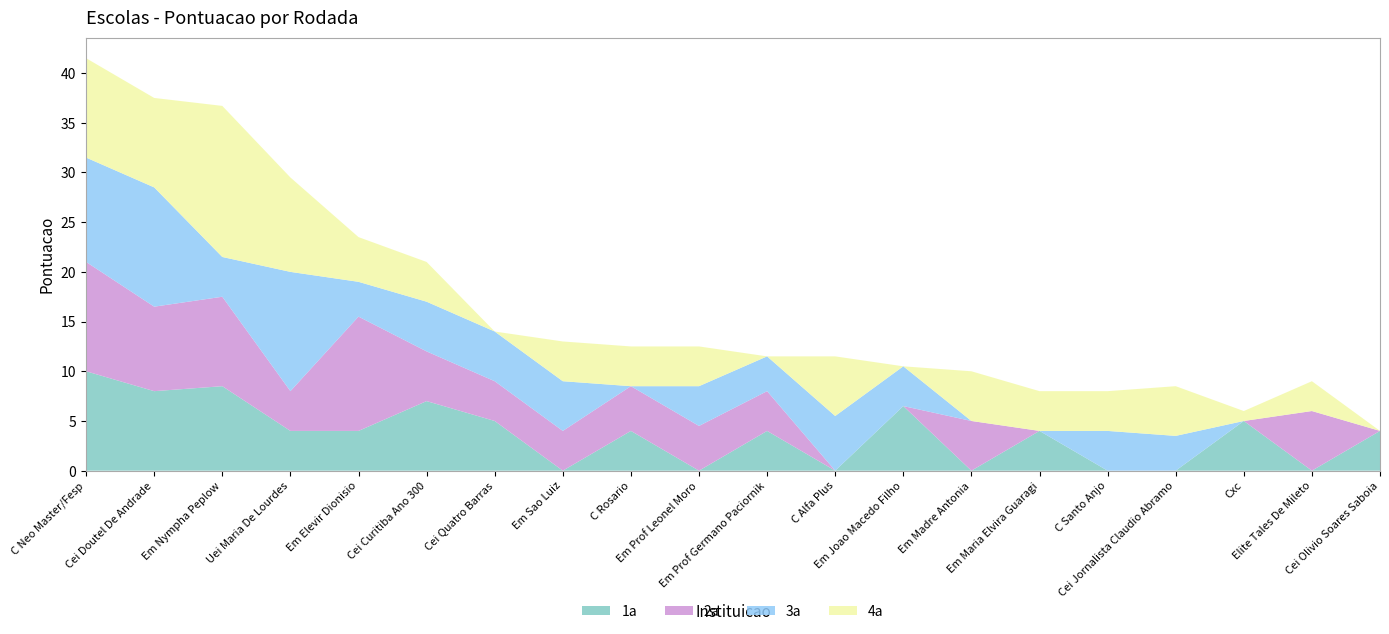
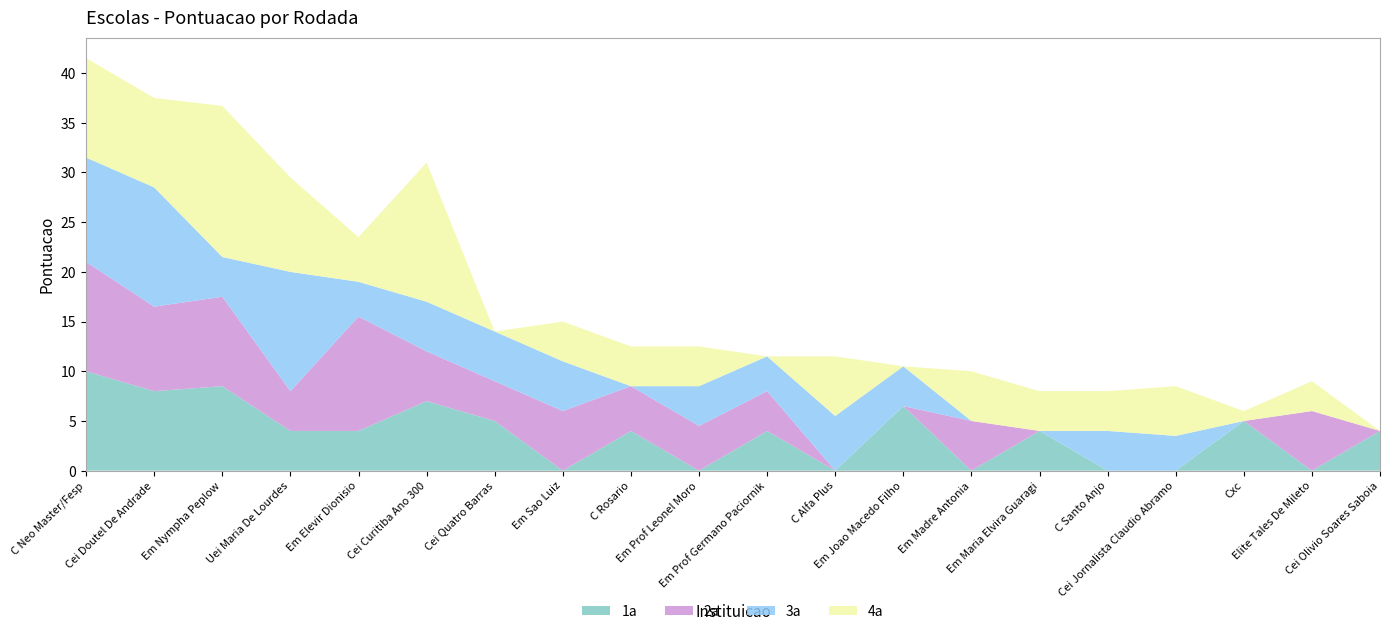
4a, Cei Curitiba Ano 300: 4 -> 14
2a, Em Sao Luiz: 4 -> 6
